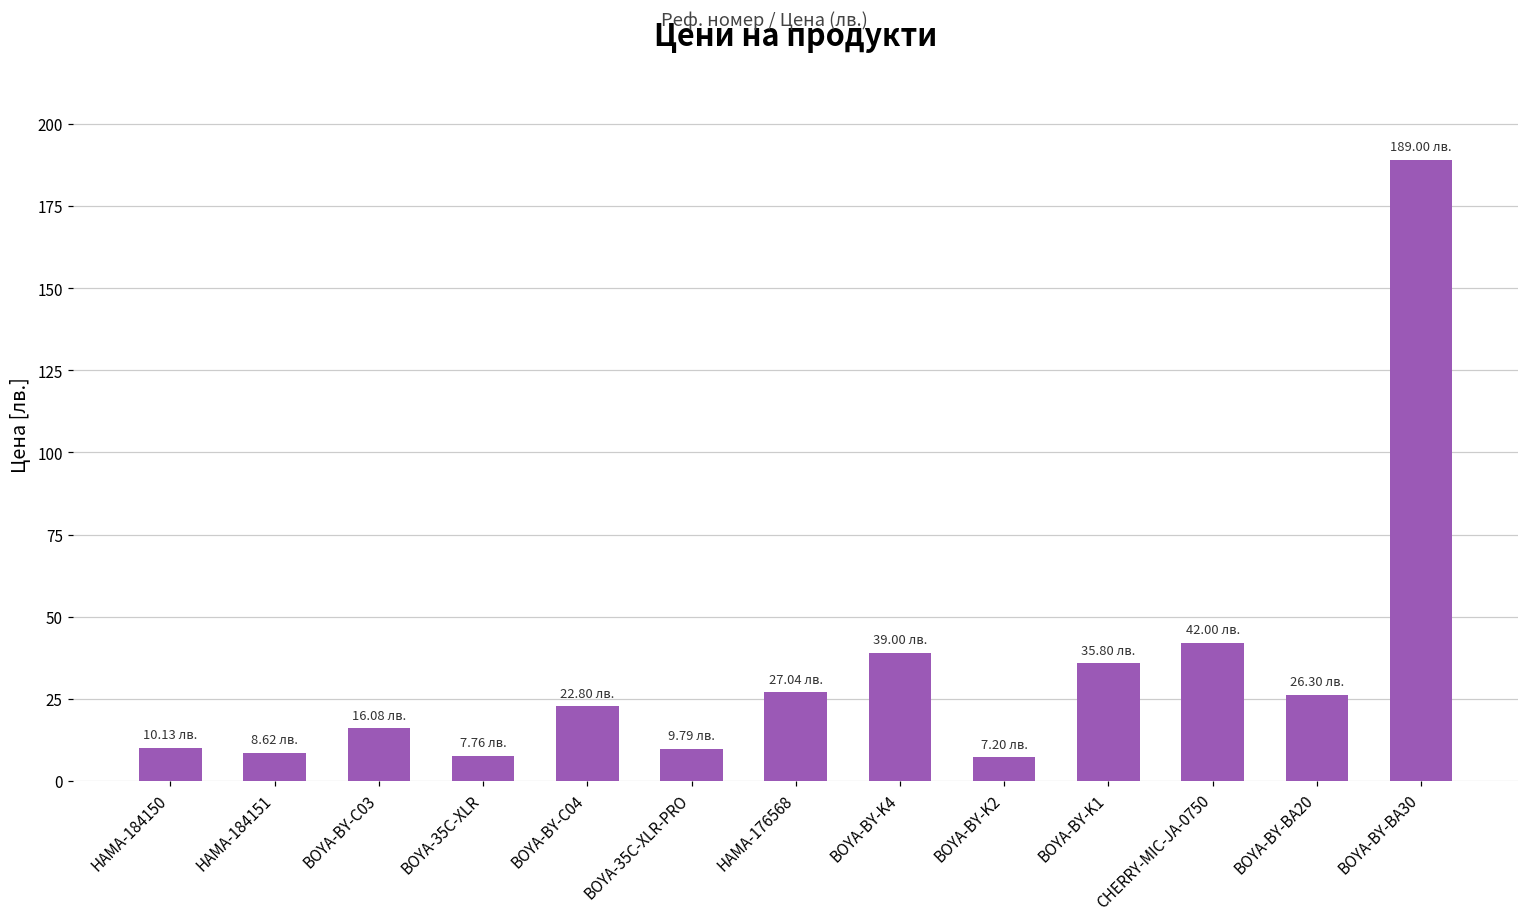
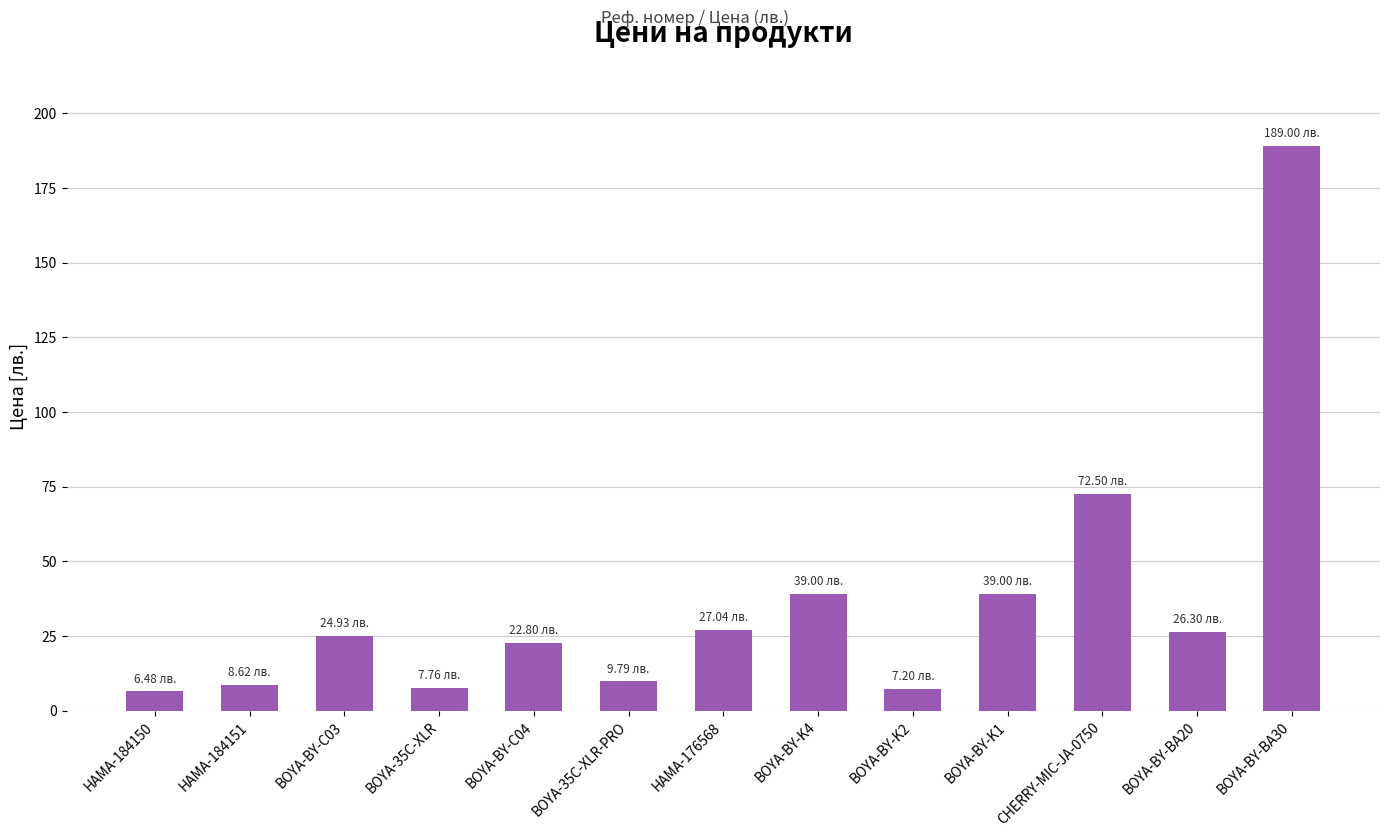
HAMA-184150: 10.13 -> 6.48
BOYA-BY-C03: 16.08 -> 24.93
BOYA-BY-K1: 35.80 -> 39.00
CHERRY-MIC-JA-0750: 42.00 -> 72.50
